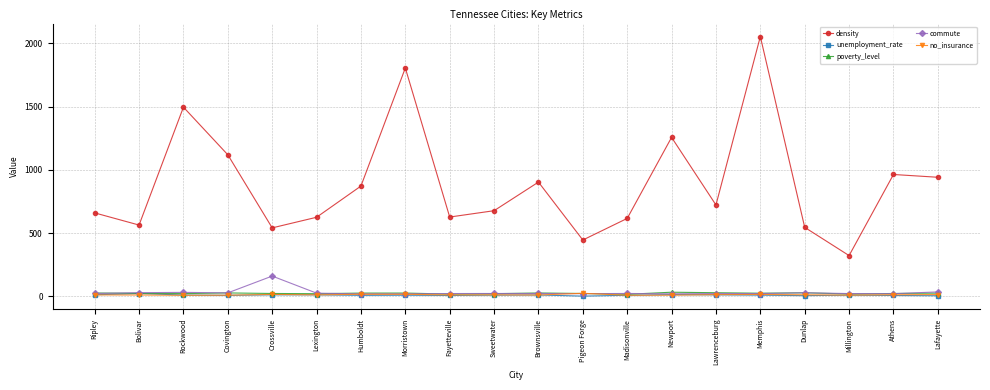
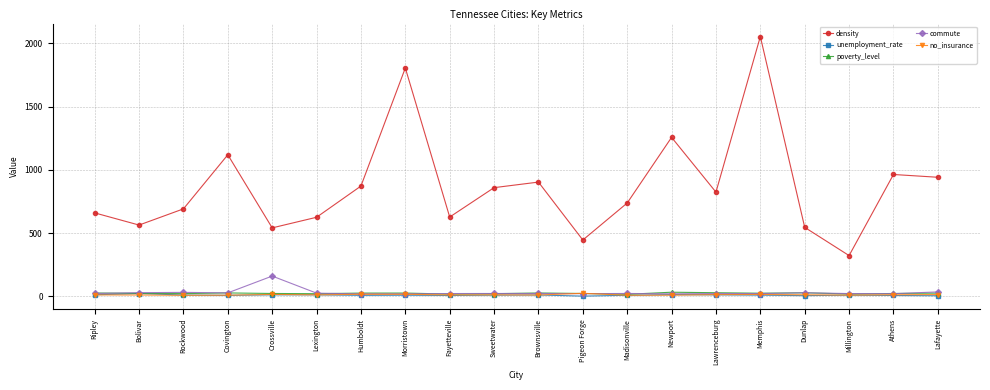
density, Rockwood: 1500 -> 690
density, Sweetwater: 680 -> 860
density, Madisonville: 620 -> 740
density, Lawrenceburg: 720 -> 820
